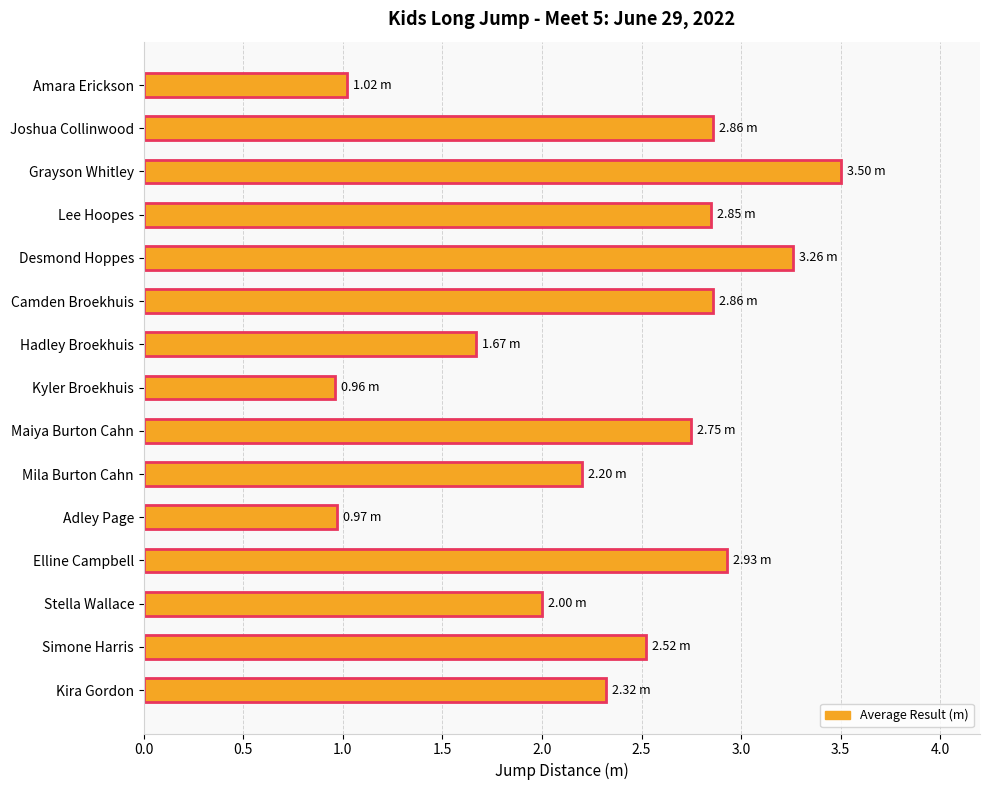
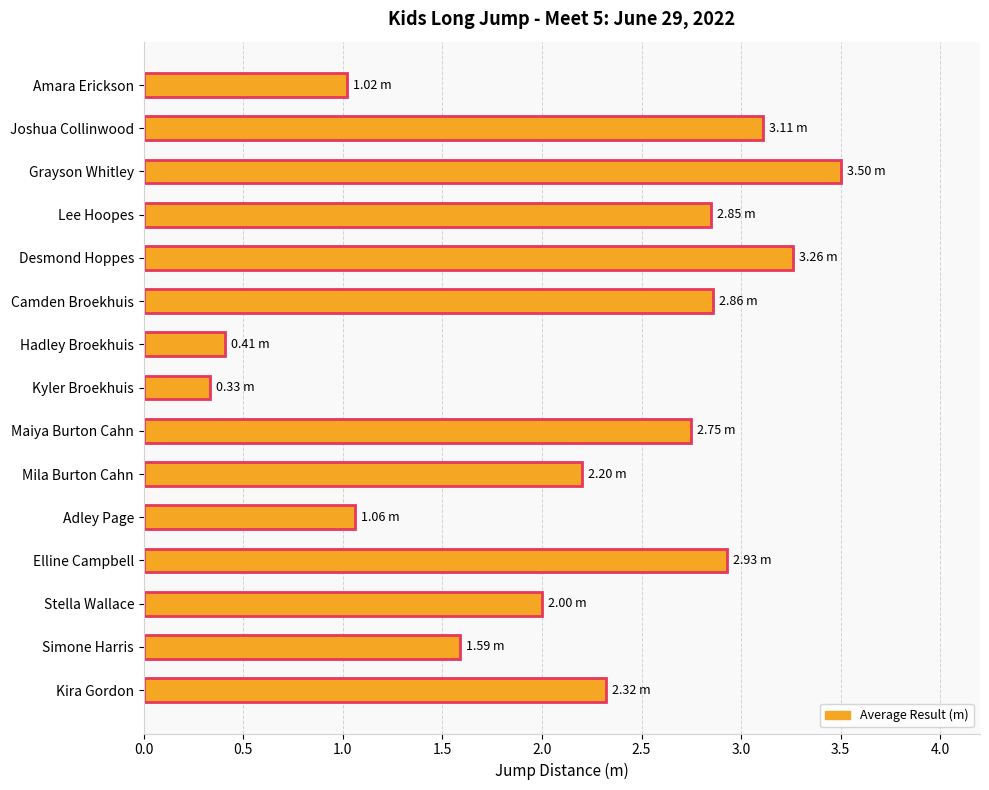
Joshua Collinwood: 2.86 -> 3.11
Hadley Broekhuis: 1.67 -> 0.41
Kyler Broekhuis: 0.96 -> 0.33
Adley Page: 0.97 -> 1.06
Simone Harris: 2.52 -> 1.59
